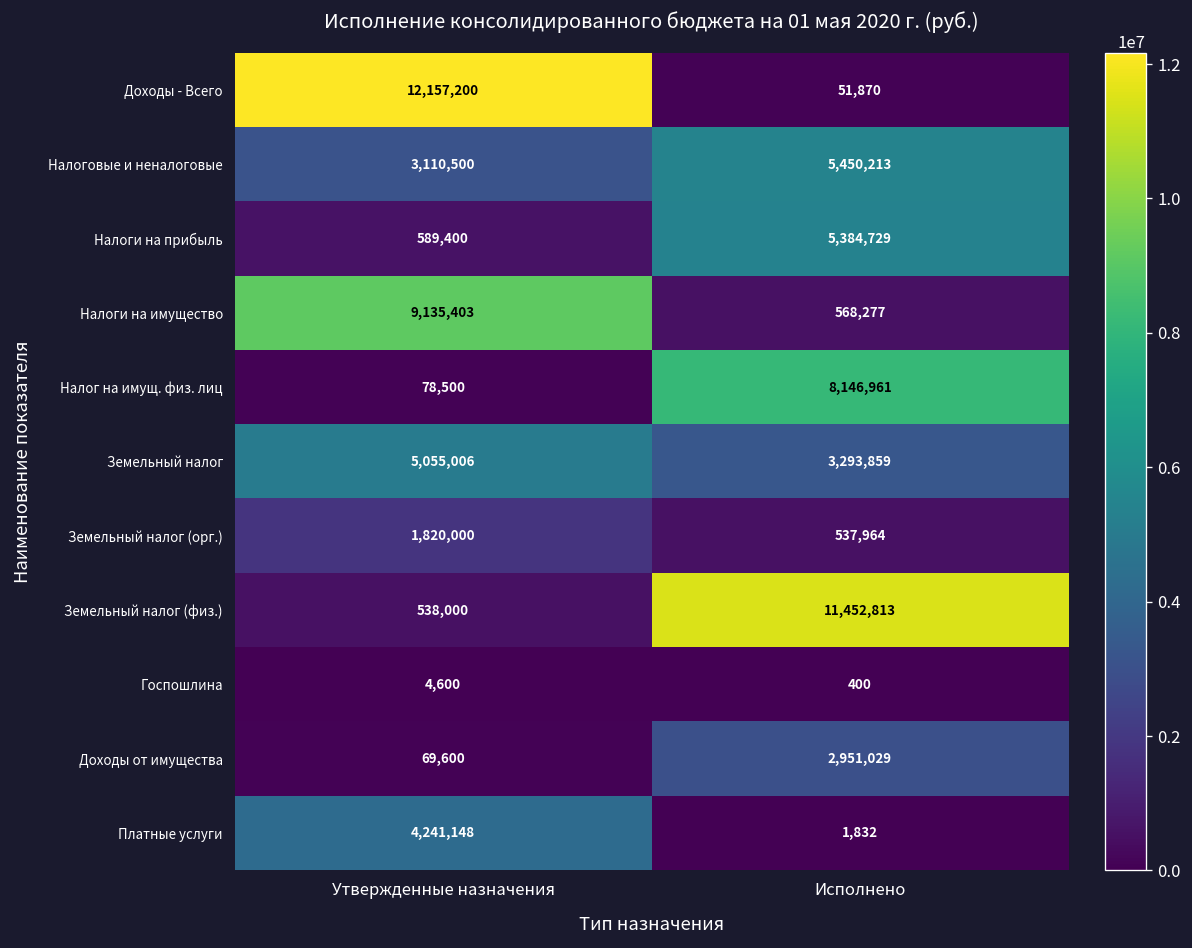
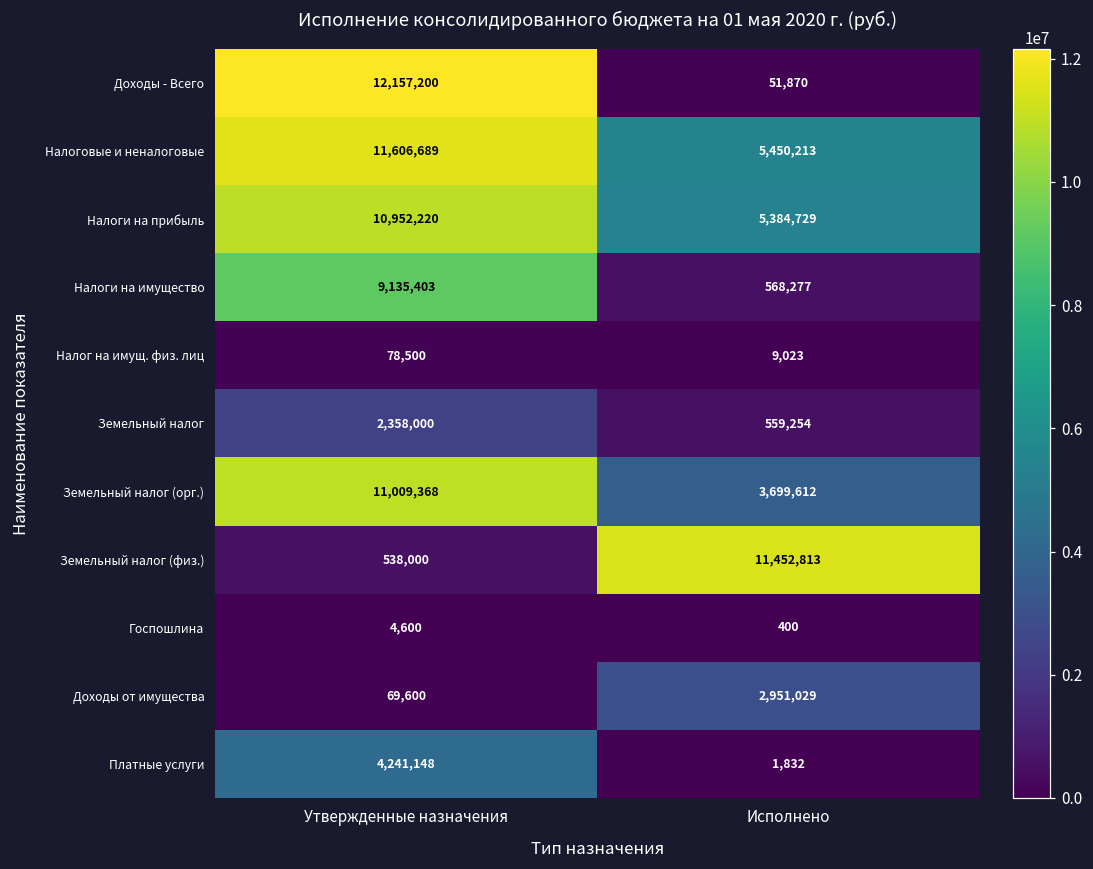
Налоговые и неналоговые, Утвержденные назначения: 3,110,500 -> 11,606,689
Налоги на прибыль, Утвержденные назначения: 589,400 -> 10,952,220
Налог на имущ. физ. лиц, Исполнено: 8,146,961 -> 9,023
Земельный налог, Утвержденные назначения: 5,055,006 -> 2,358,000
Земельный налог, Исполнено: 3,293,859 -> 559,254
Земельный налог (орг.), Утвержденные назначения: 1,820,000 -> 11,009,368
Земельный налог (орг.), Исполнено: 537,964 -> 3,699,612
